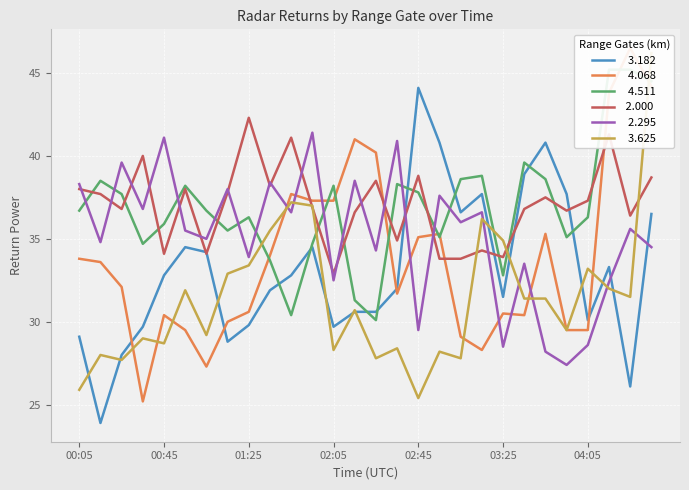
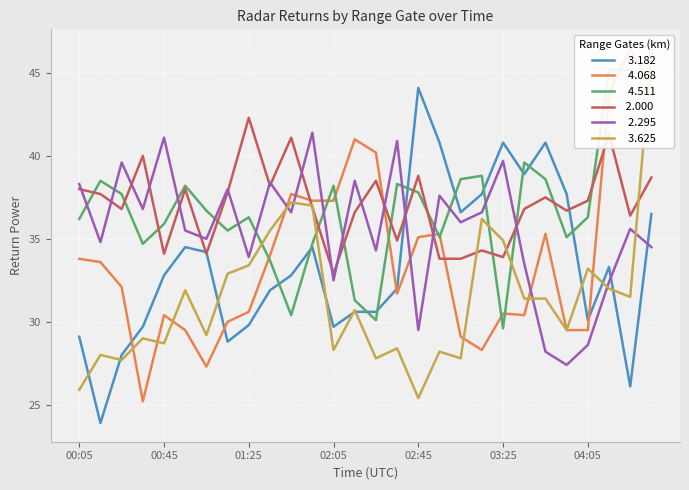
4.511, 00:05: 36.7 -> 36.2
3.182, 03:25: 31.5 -> 40.8
4.511, 03:25: 32.8 -> 29.6
2.295, 03:25: 28.5 -> 39.7
